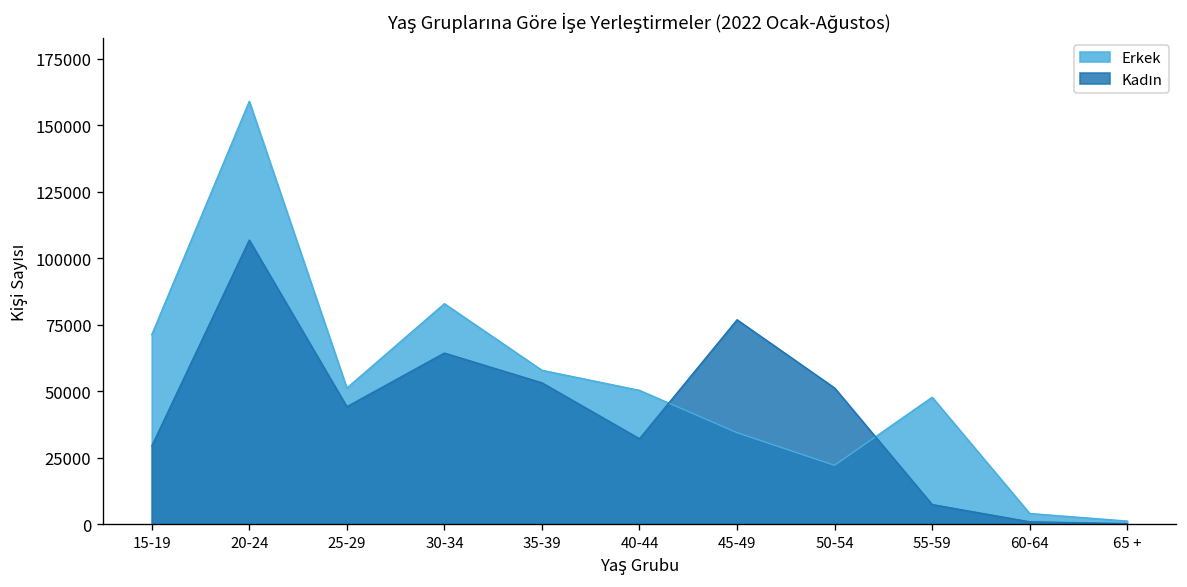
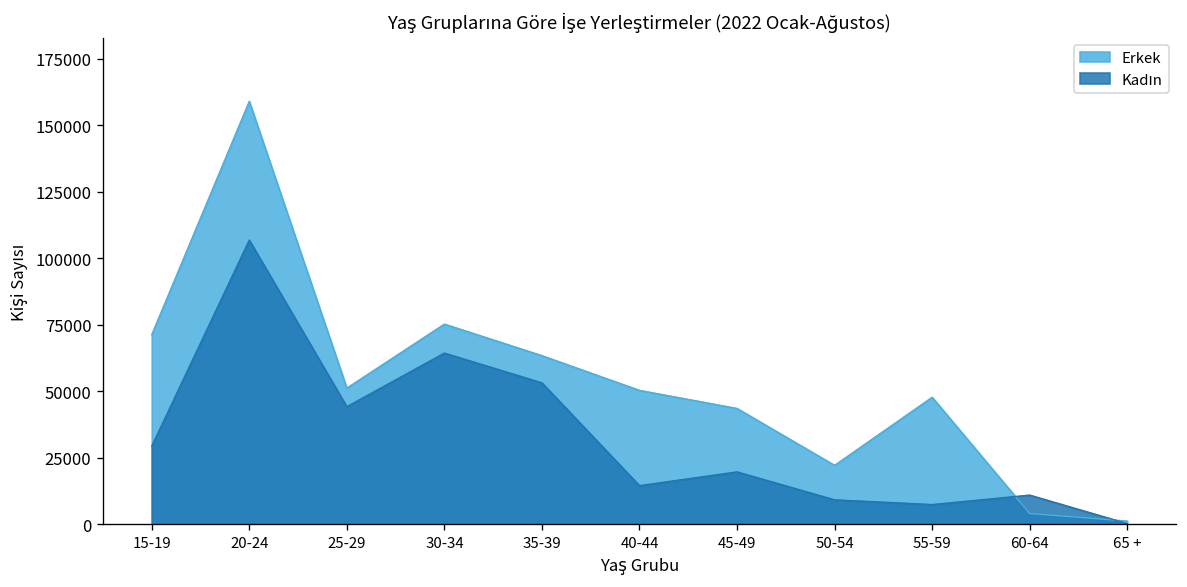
Erkek, 30-34: 83000 -> 75000
Erkek, 35-39: 58000 -> 63000
Kadın, 40-44: 32000 -> 15000
Erkek, 45-49: 34000 -> 44000
Kadın, 45-49: 77000 -> 20000
Kadın, 50-54: 51000 -> 9000
Kadın, 60-64: 1000 -> 11000
